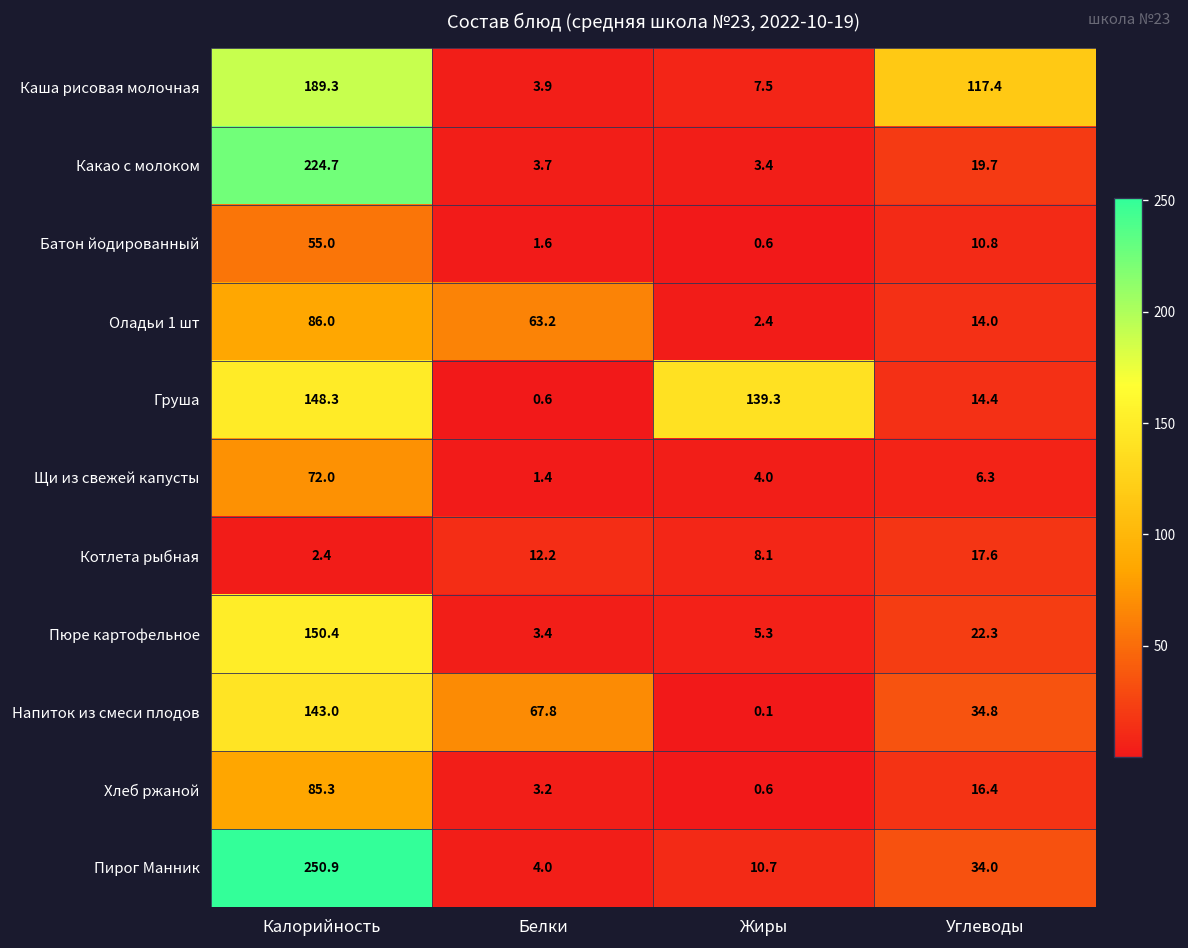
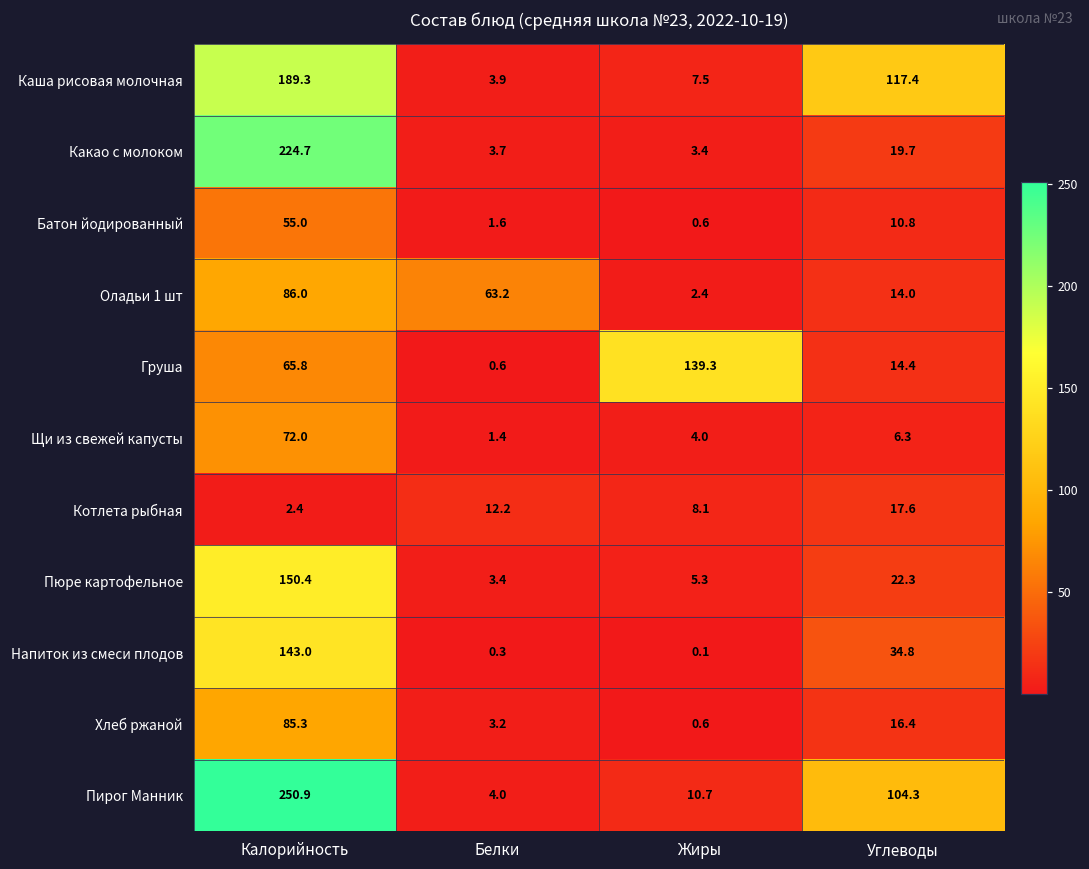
Груша, Калорийность: 148.3 -> 65.8
Напиток из смеси плодов, Белки: 67.8 -> 0.3
Пирог Манник, Углеводы: 34.0 -> 104.3
